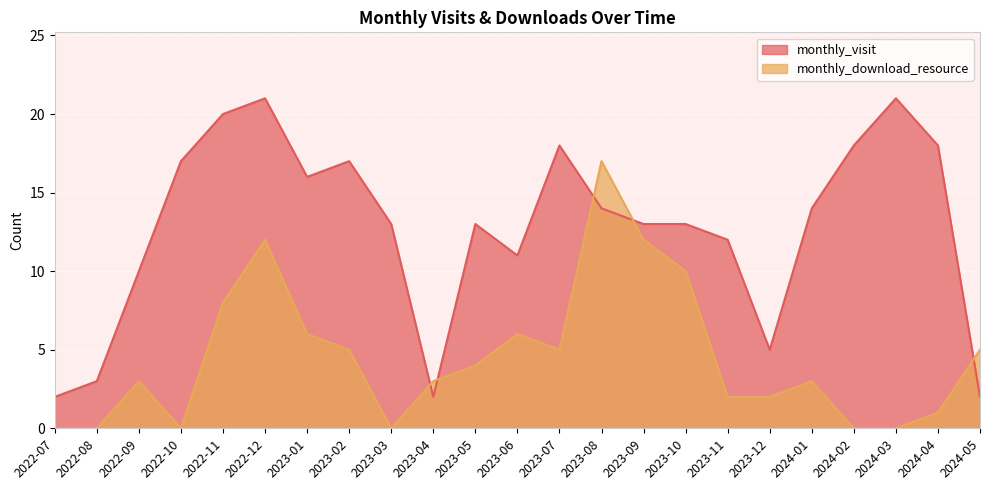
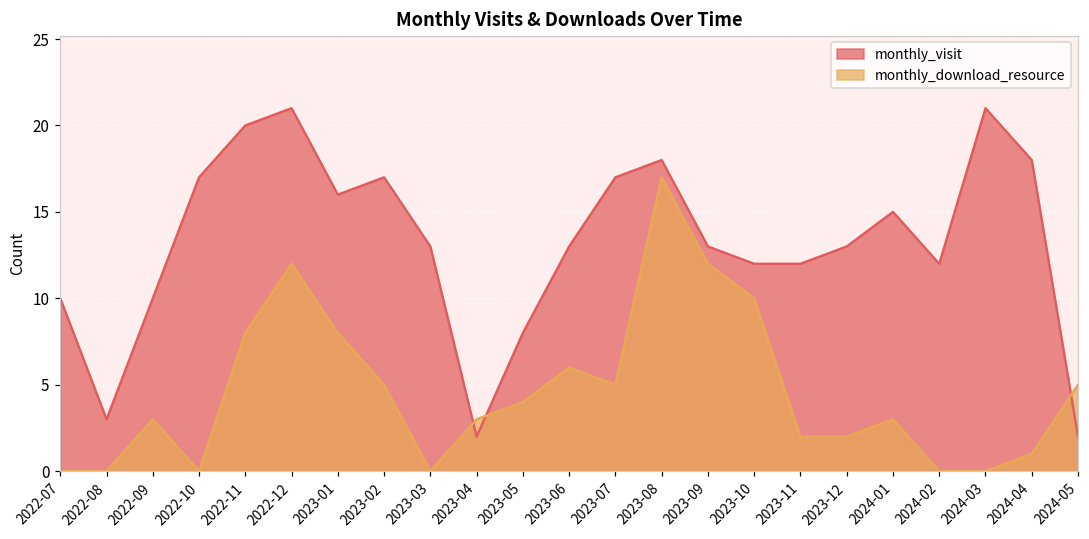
monthly_visit, 2022-07: 2 -> 10
monthly_download_resource, 2023-01: 6 -> 8
monthly_visit, 2023-05: 13 -> 8
monthly_visit, 2023-06: 11 -> 13
monthly_visit, 2023-07: 18 -> 17
monthly_visit, 2023-08: 14 -> 18
monthly_visit, 2023-10: 13 -> 12
monthly_visit, 2023-12: 5 -> 13
monthly_visit, 2024-01: 14 -> 15
monthly_visit, 2024-02: 18 -> 12
